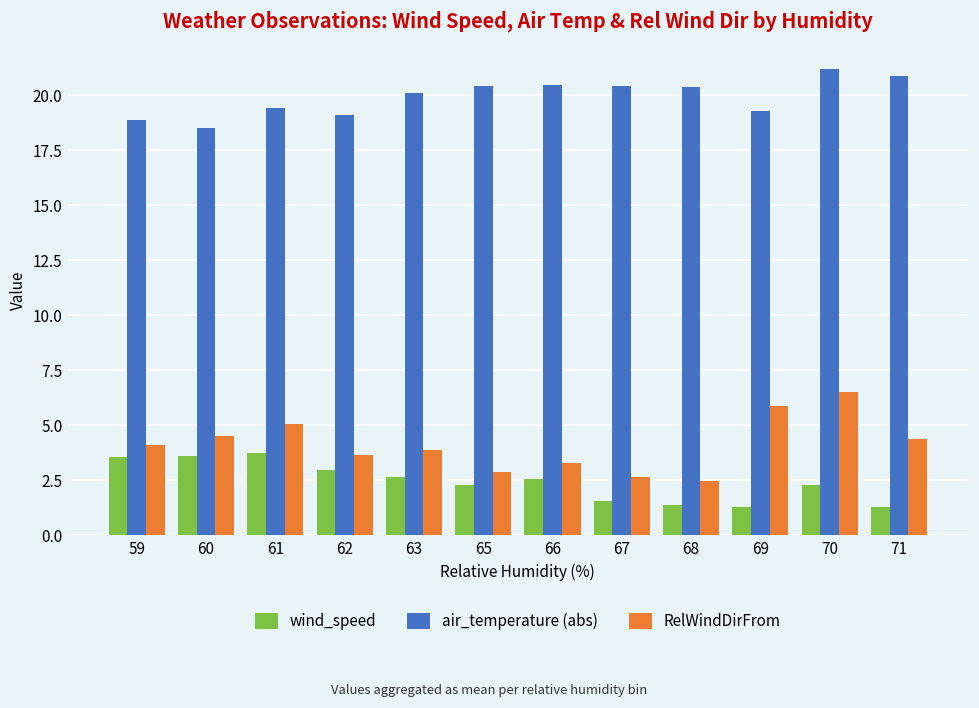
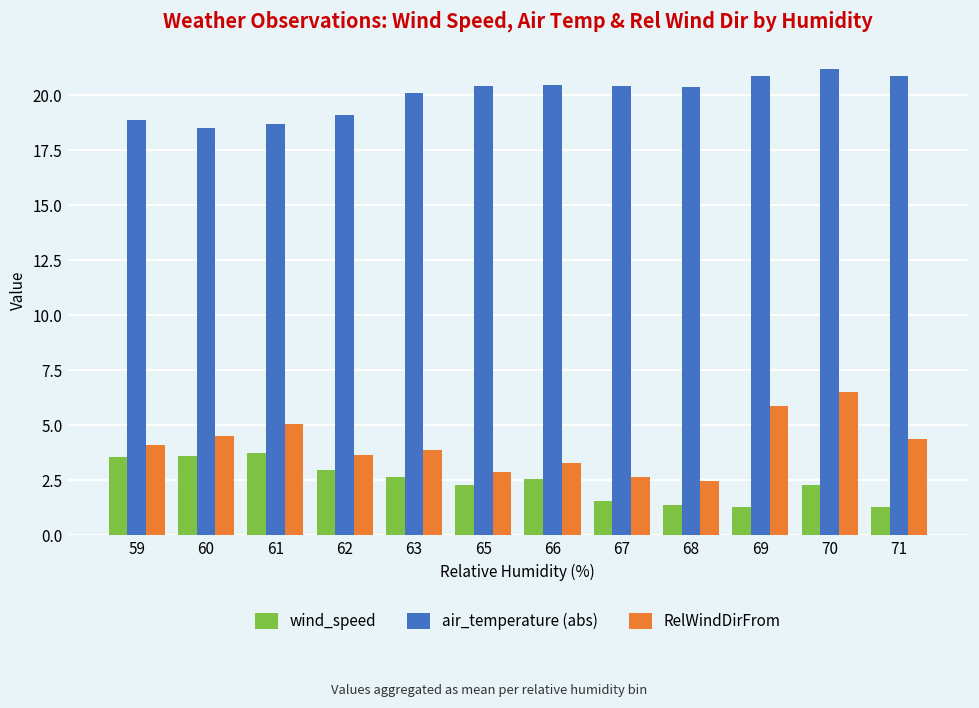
air_temperature (abs), 61: 19.4 -> 18.7
air_temperature (abs), 69: 19.3 -> 20.9
